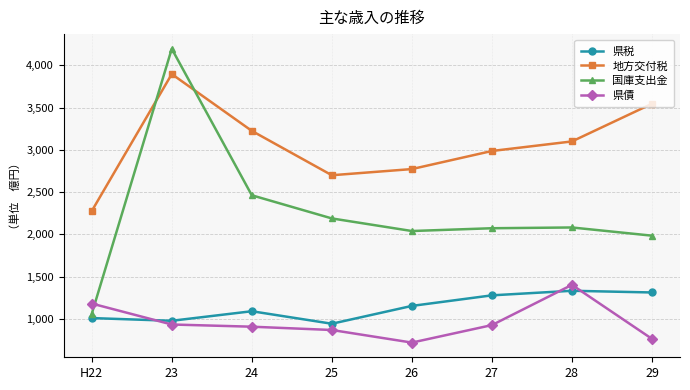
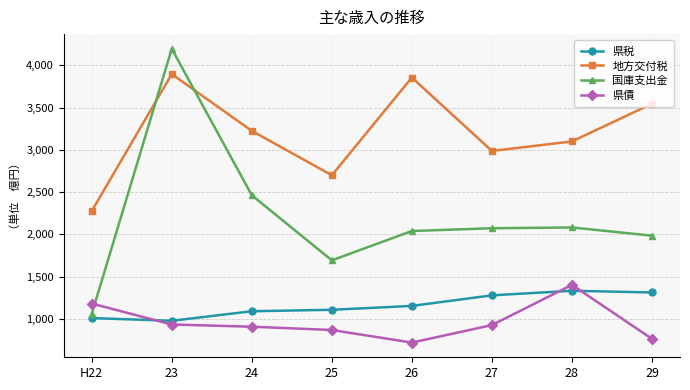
県税, 25: 900 -> 1,100
国庫支出金, 25: 2,200 -> 1,700
地方交付税, 26: 2,800 -> 3,900
